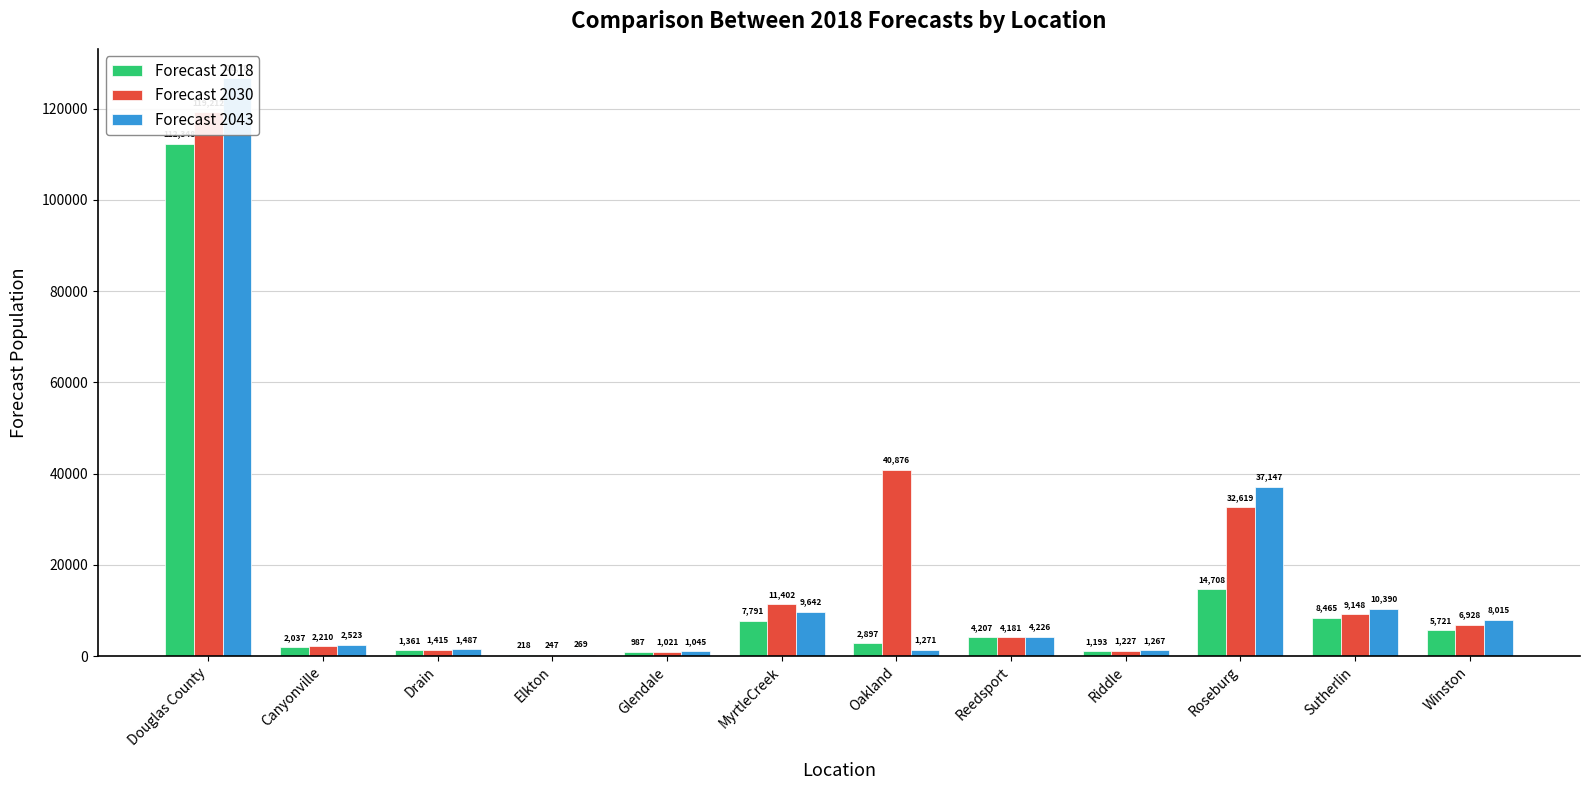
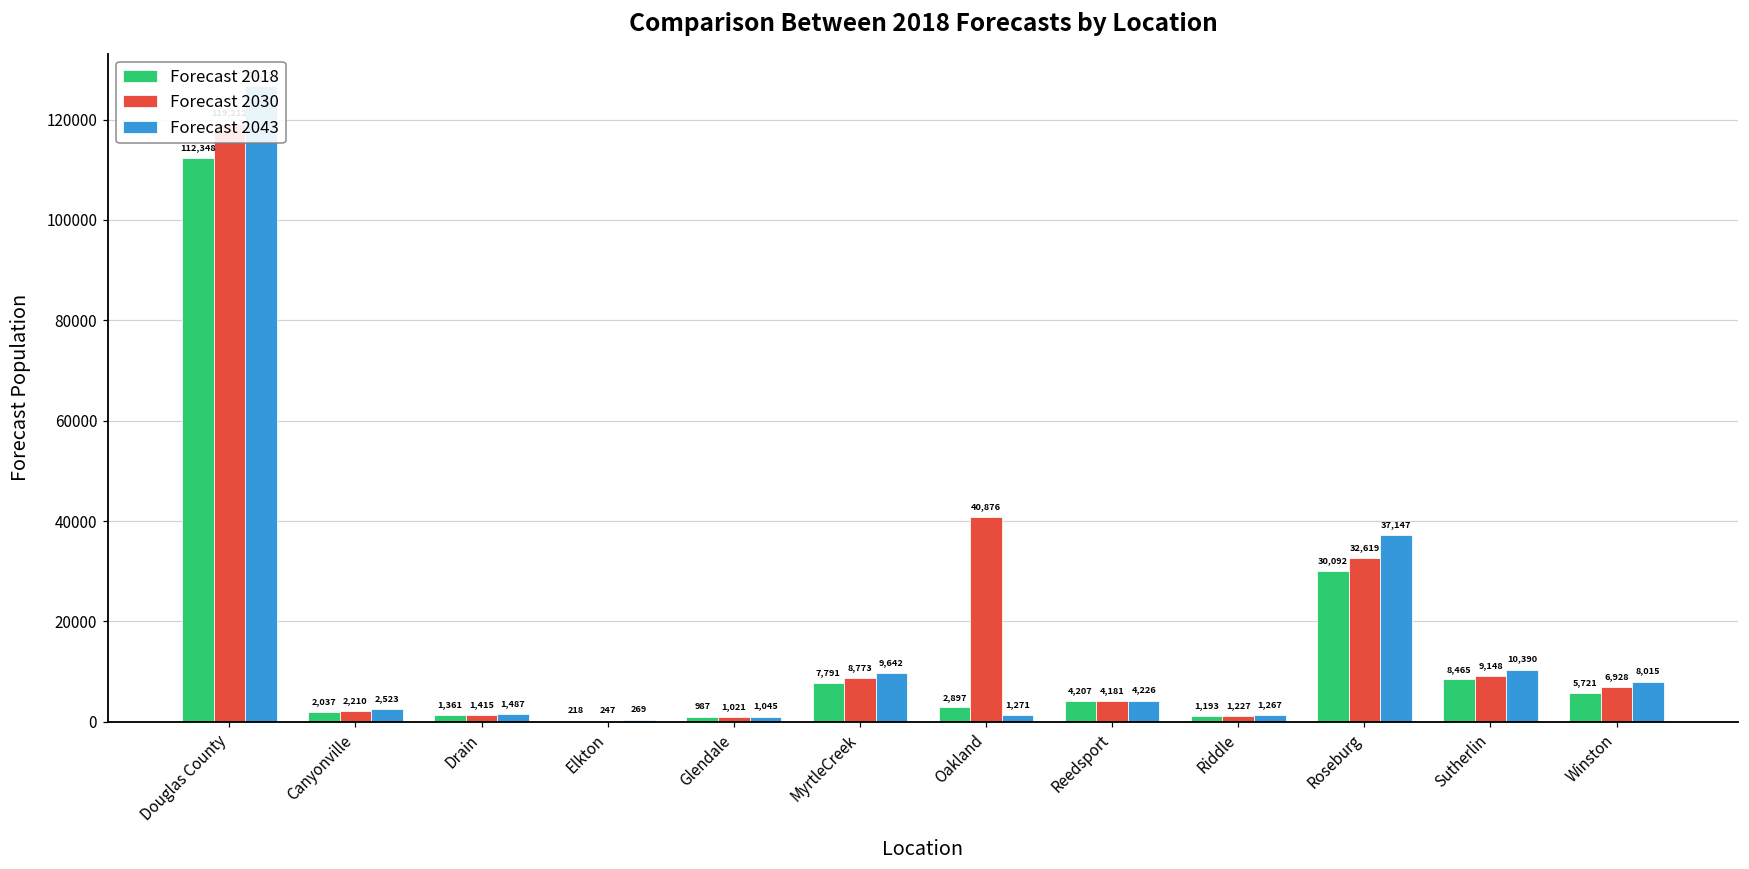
Forecast 2030, MyrtleCreek: 11,402 -> 8,773
Forecast 2018, Roseburg: 14,708 -> 30,092
